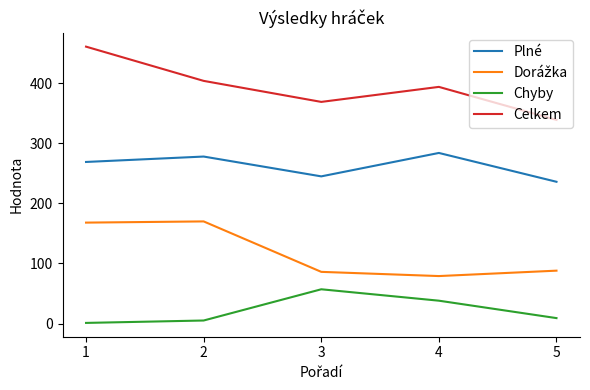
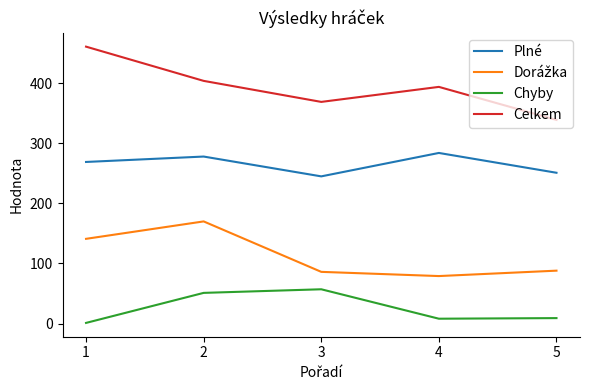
Dorážka, 1: 170 -> 140
Chyby, 2: 10 -> 50
Chyby, 4: 40 -> 10
Plné, 5: 240 -> 250
